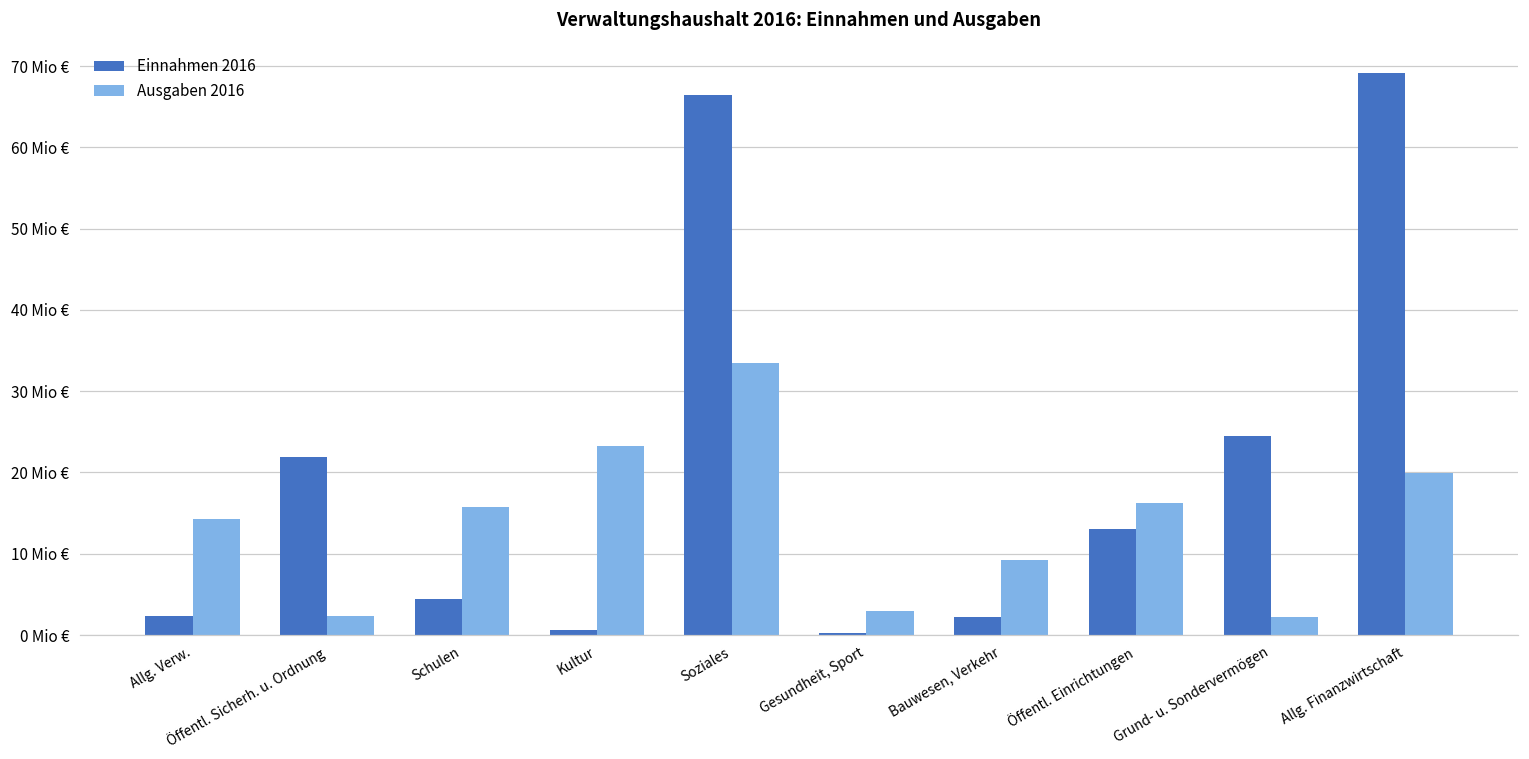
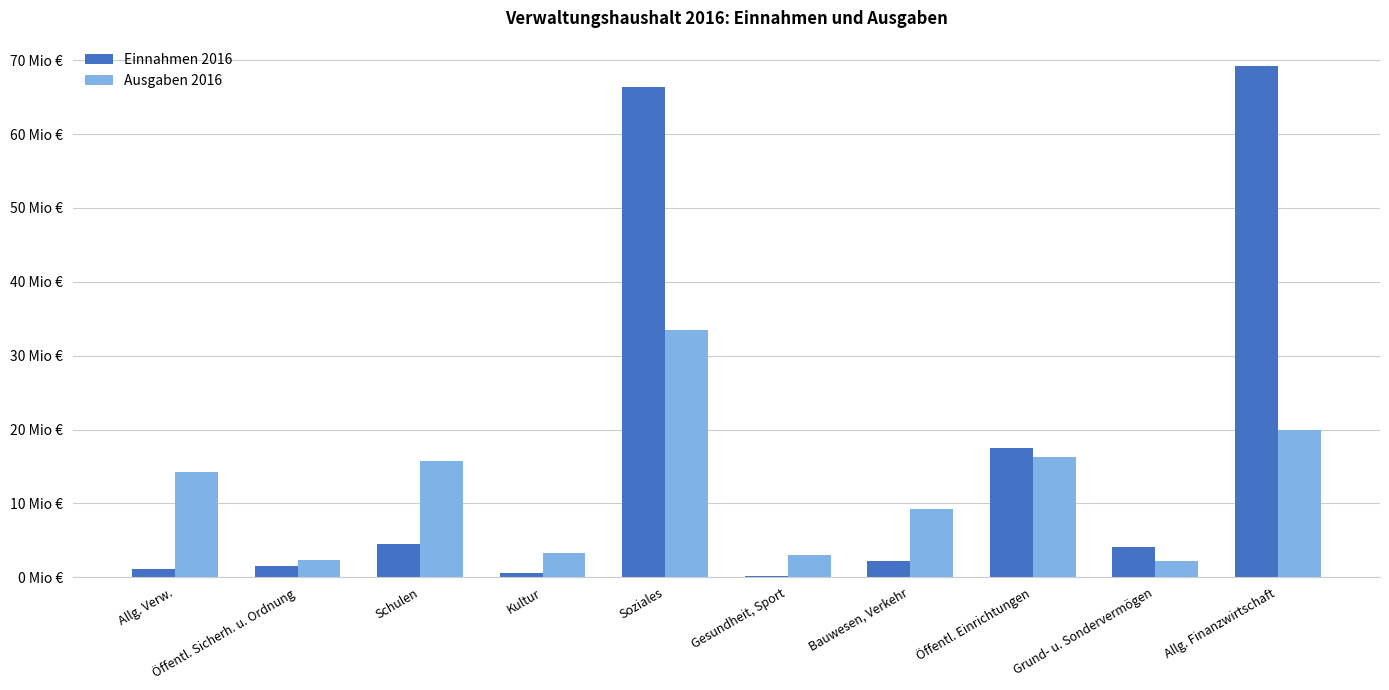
Einnahmen 2016, Allg. Verw.: 2 Mio € -> 1 Mio €
Einnahmen 2016, Öffentl. Sicherh. u. Ordnung: 22 Mio € -> 2 Mio €
Ausgaben 2016, Kultur: 23 Mio € -> 3 Mio €
Einnahmen 2016, Öffentl. Einrichtungen: 13 Mio € -> 18 Mio €
Einnahmen 2016, Grund- u. Sondervermögen: 24 Mio € -> 4 Mio €
